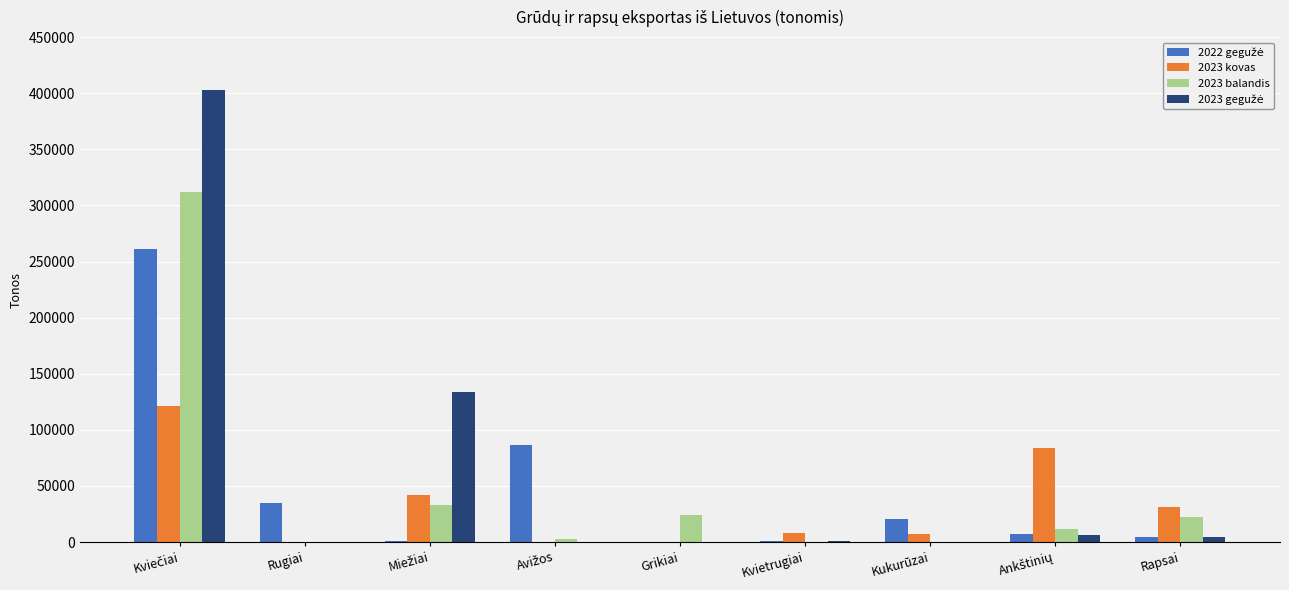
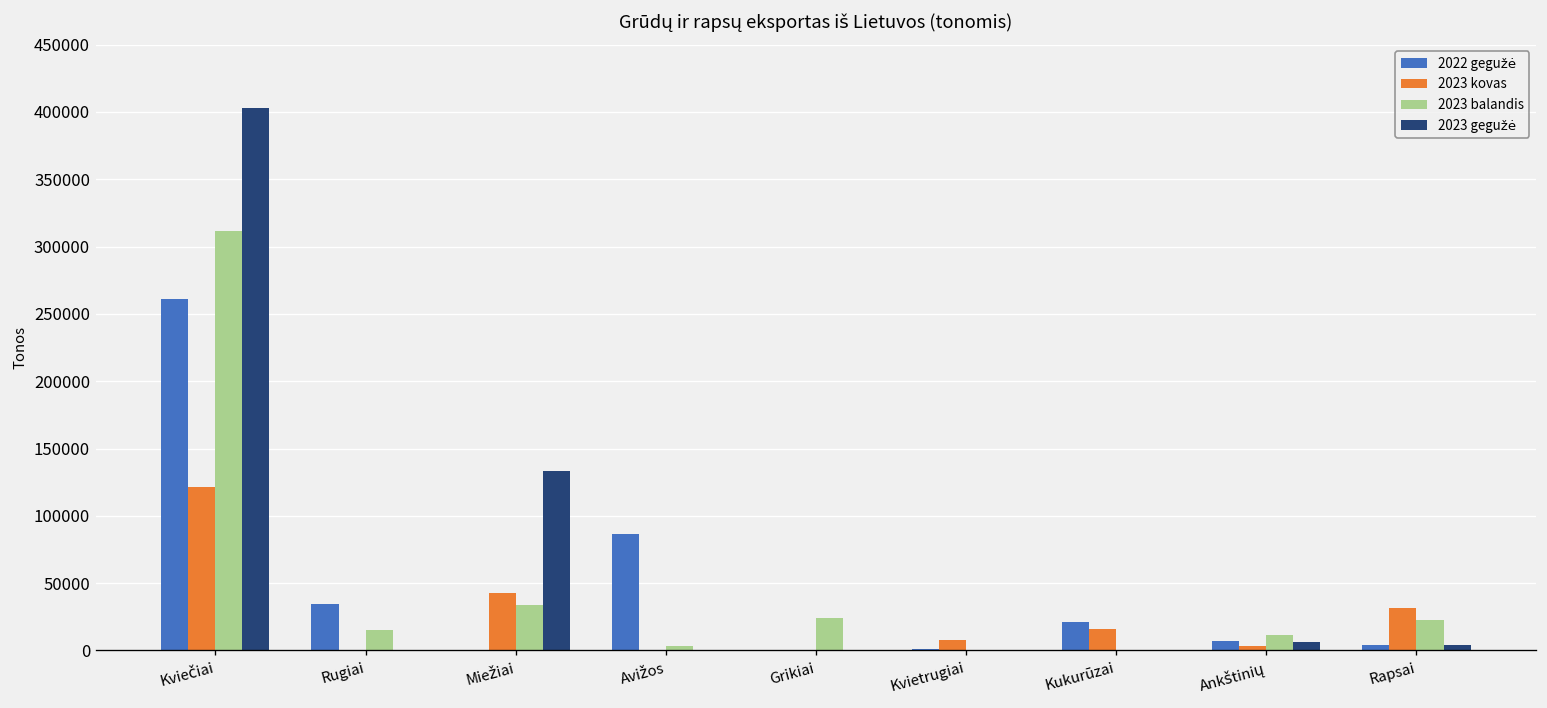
2023 balandis, Rugiai: 0 -> 15000
2023 kovas, Kukurūzai: 7000 -> 16000
2023 kovas, Ankštinių: 83000 -> 3000
